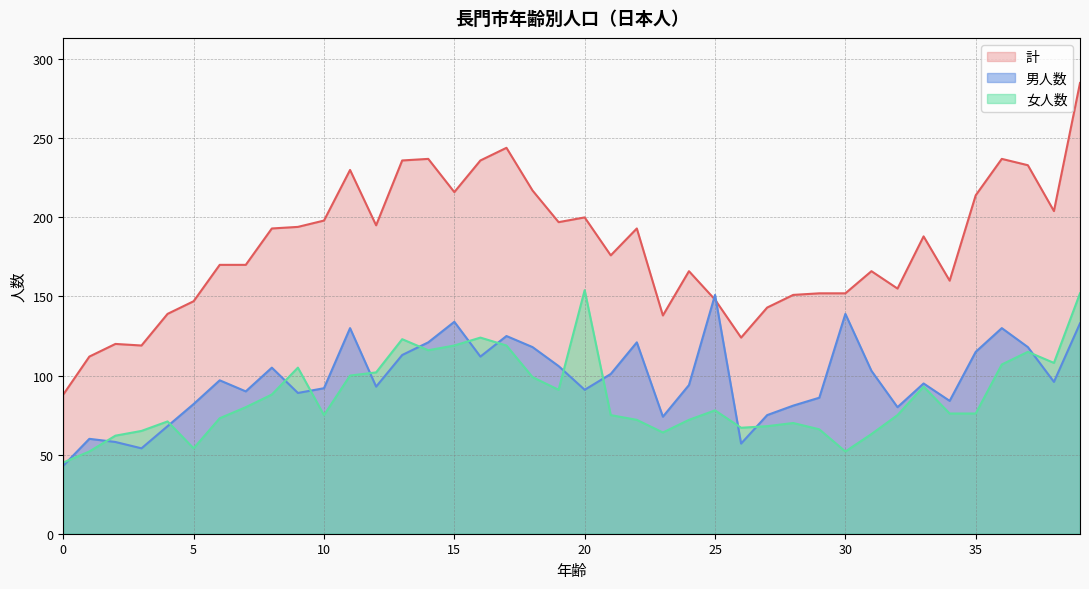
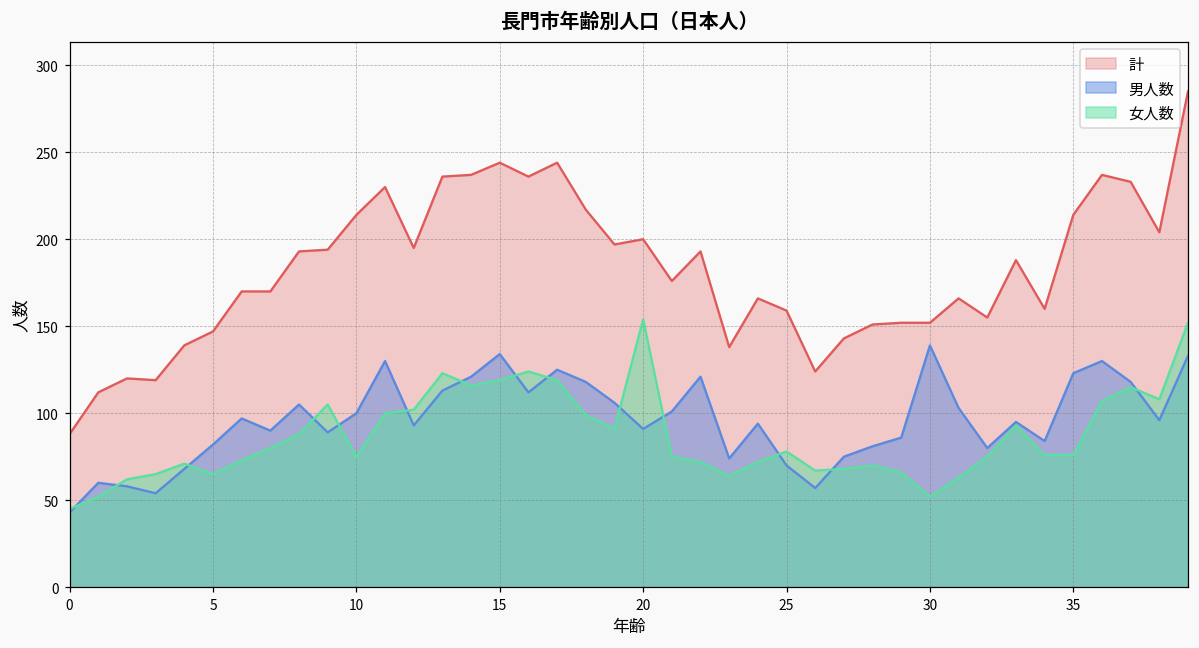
女人数, 5: 54 -> 65
計, 10: 198 -> 214
男人数, 10: 92 -> 100
計, 15: 216 -> 244
計, 25: 148 -> 159
男人数, 25: 151 -> 70
男人数, 35: 115 -> 123
